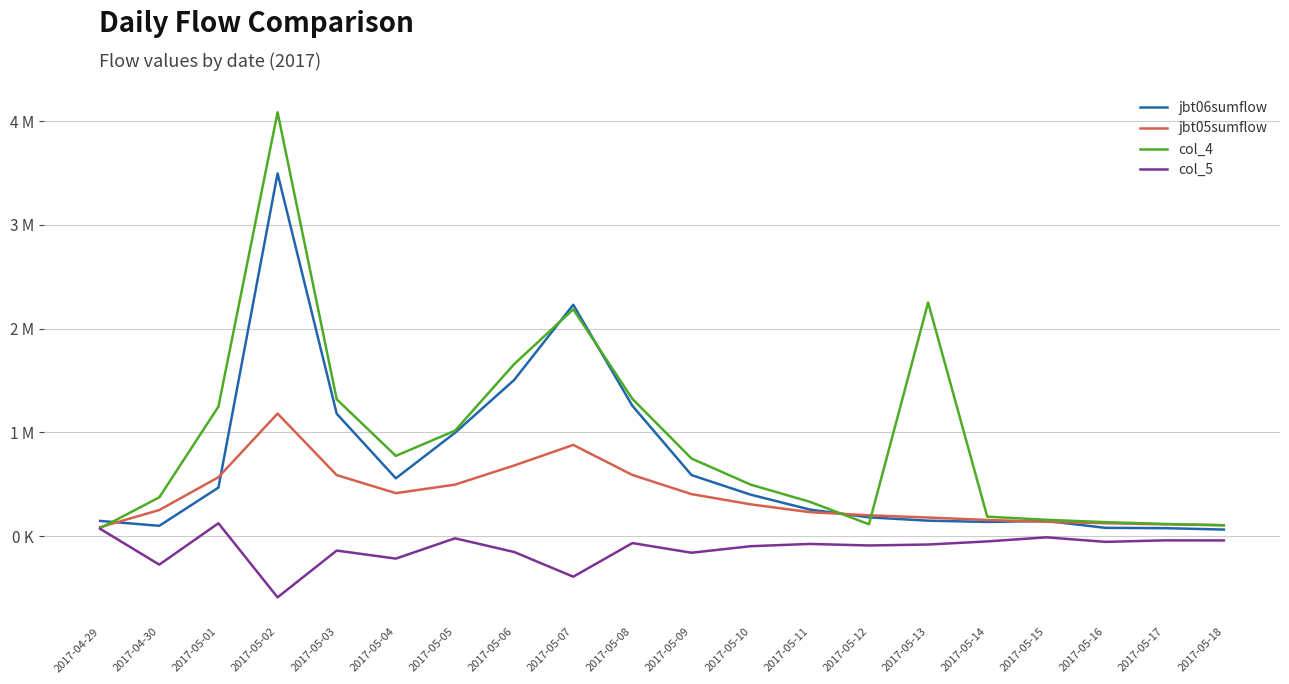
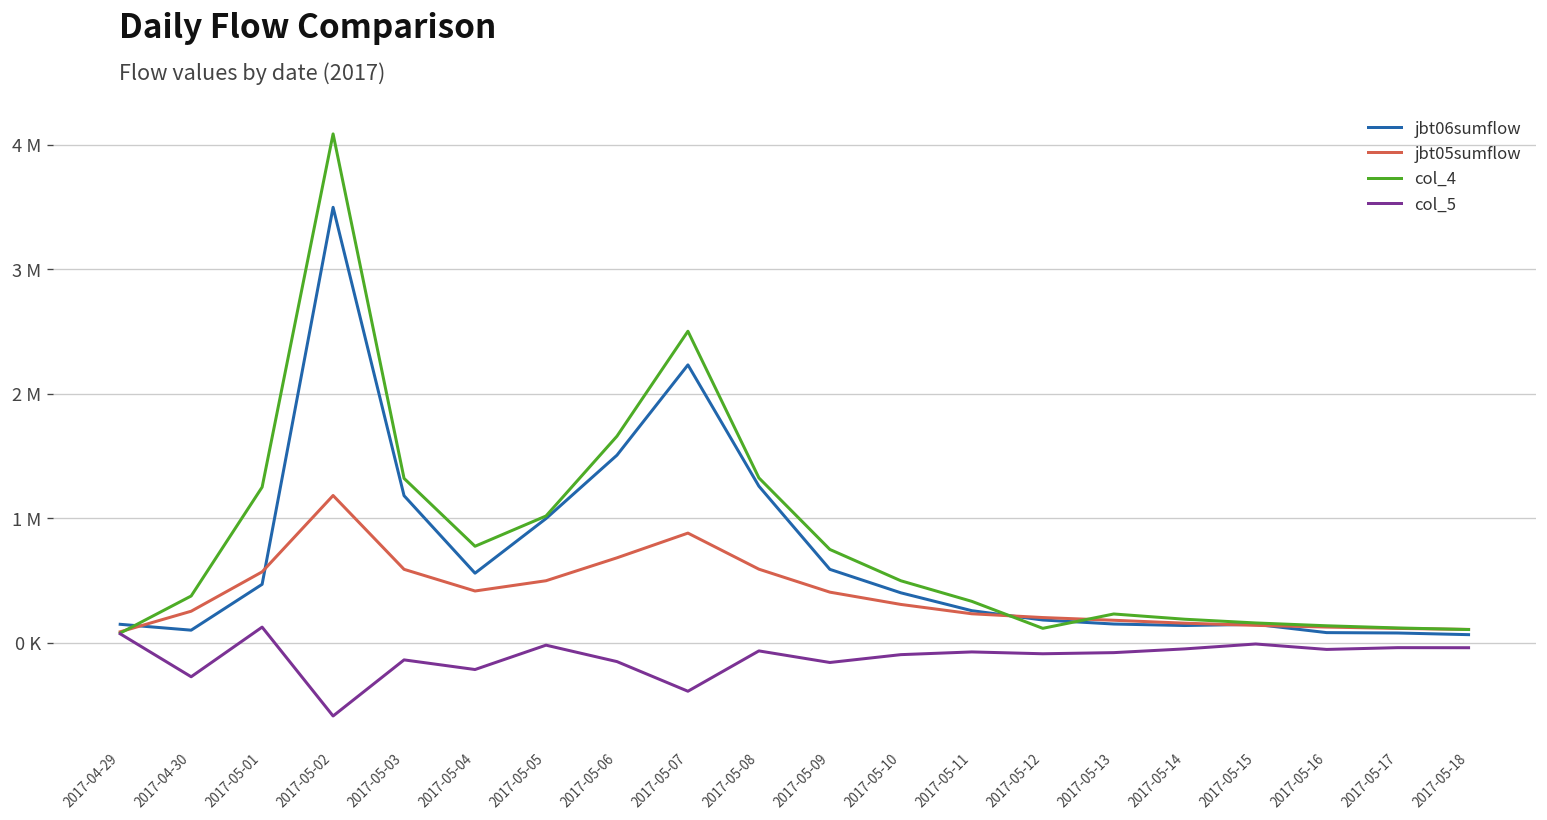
col_4, 2017-05-07: 2190000 -> 2500000
col_4, 2017-05-13: 2250000 -> 230000
